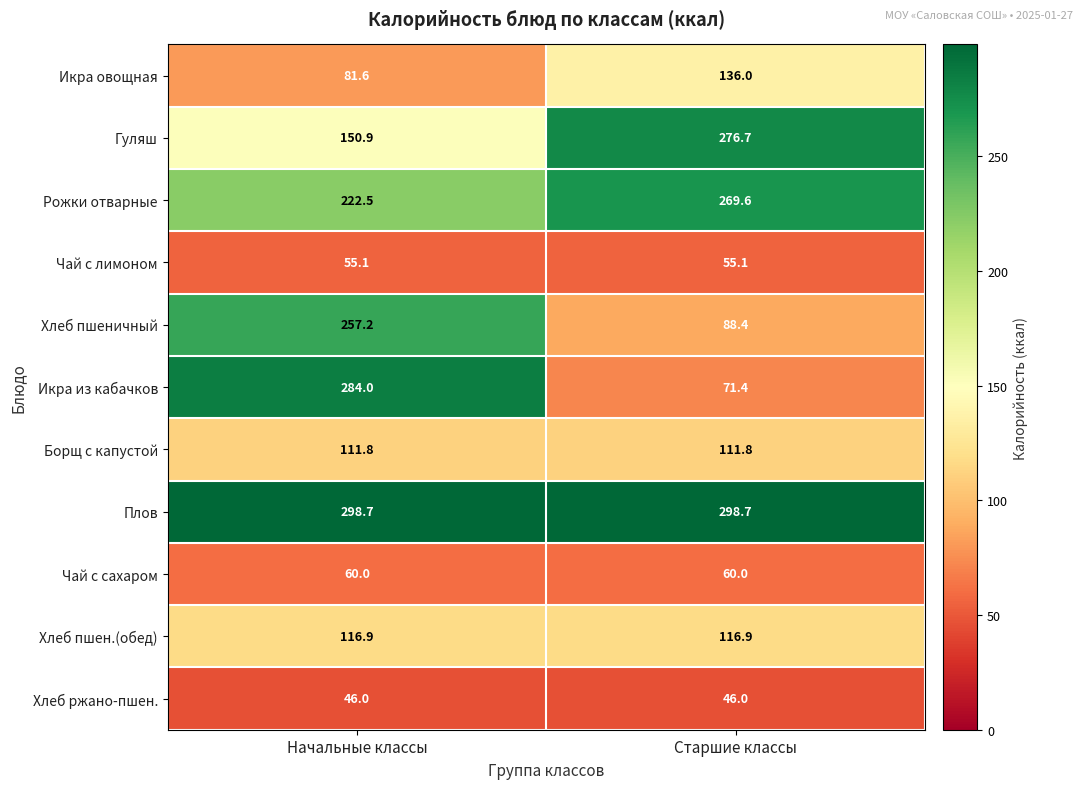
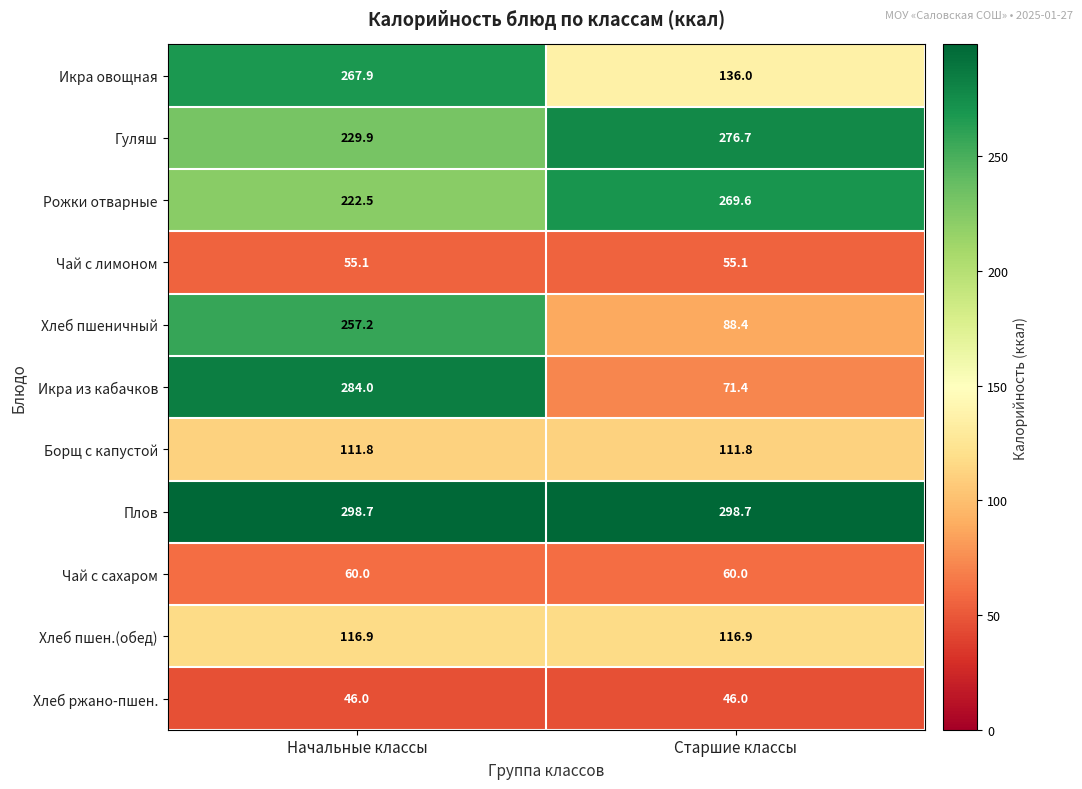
Икра овощная, Начальные классы: 81.6 -> 267.9
Гуляш, Начальные классы: 150.9 -> 229.9
